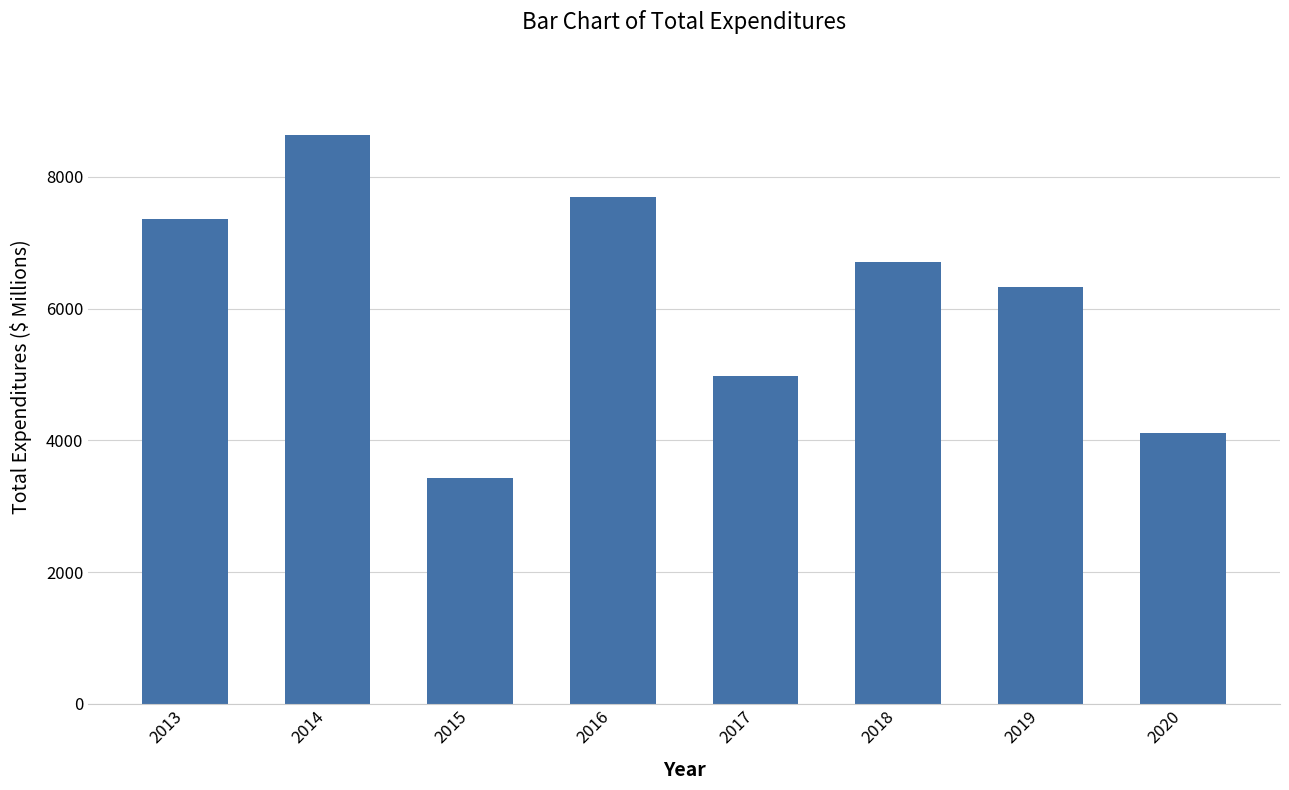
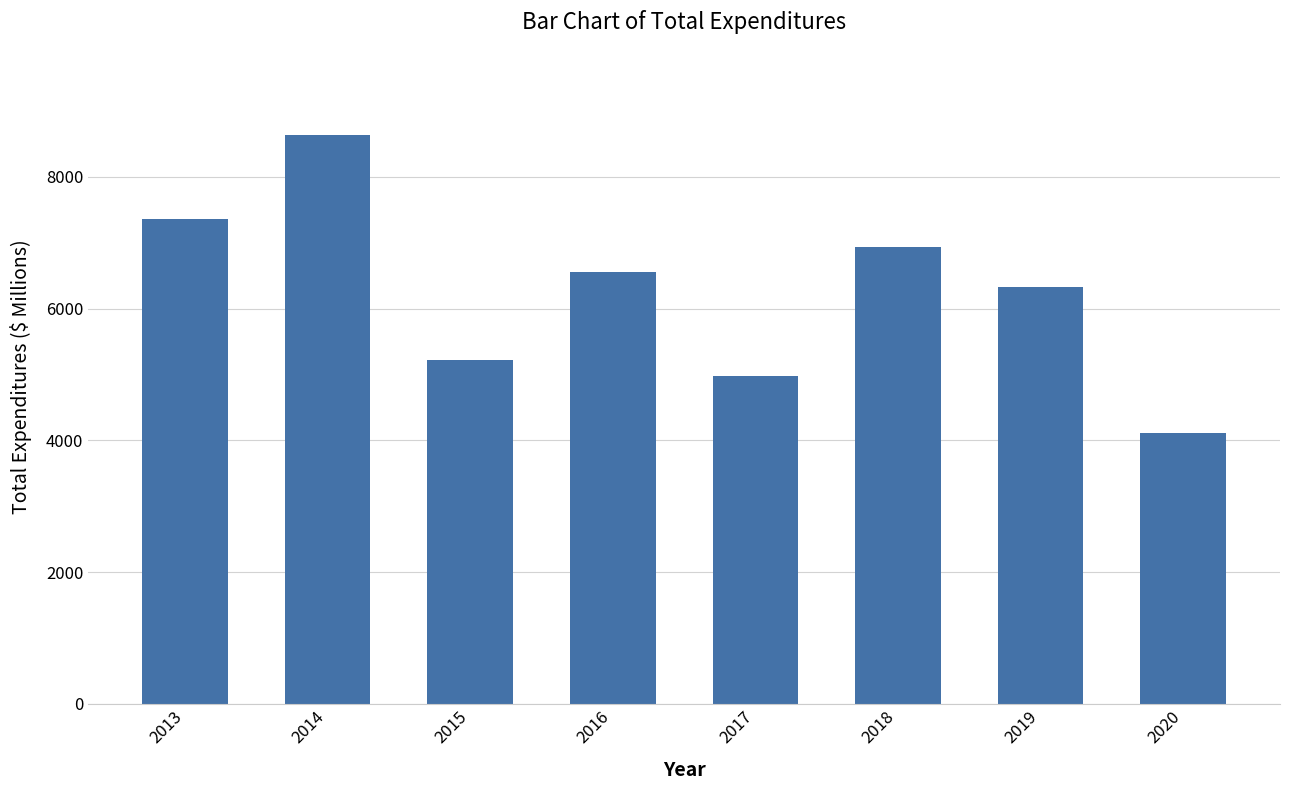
2015: 3400 -> 5200
2016: 7700 -> 6600
2018: 6700 -> 6900
